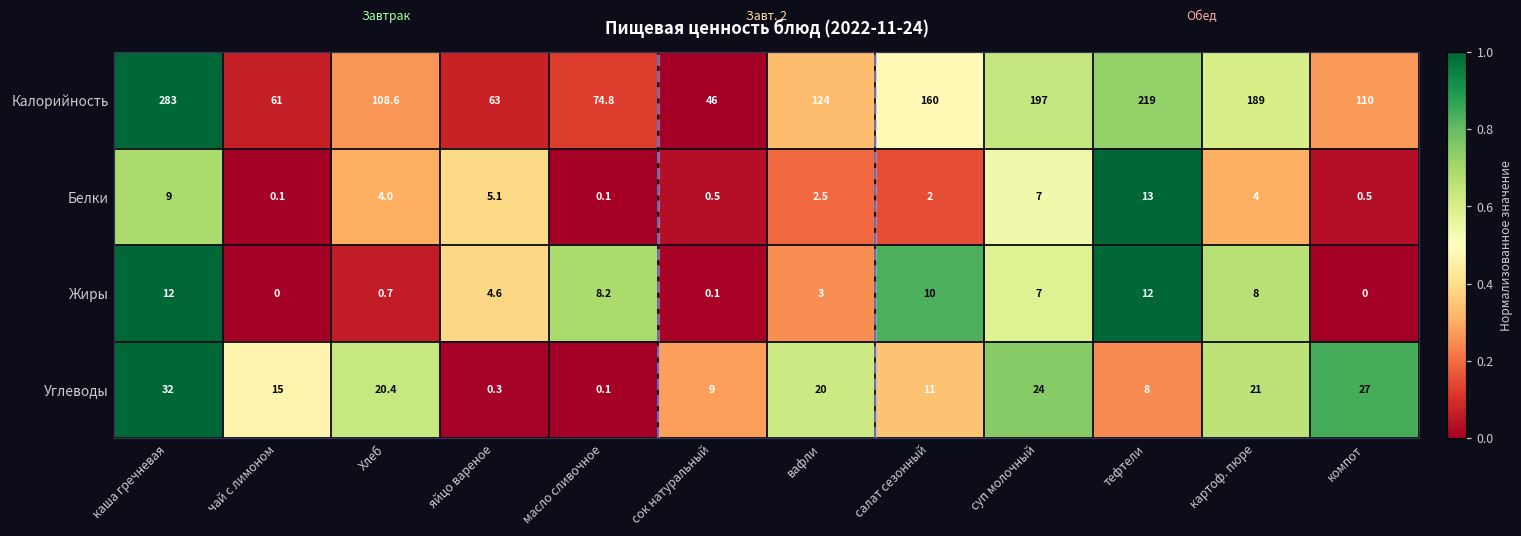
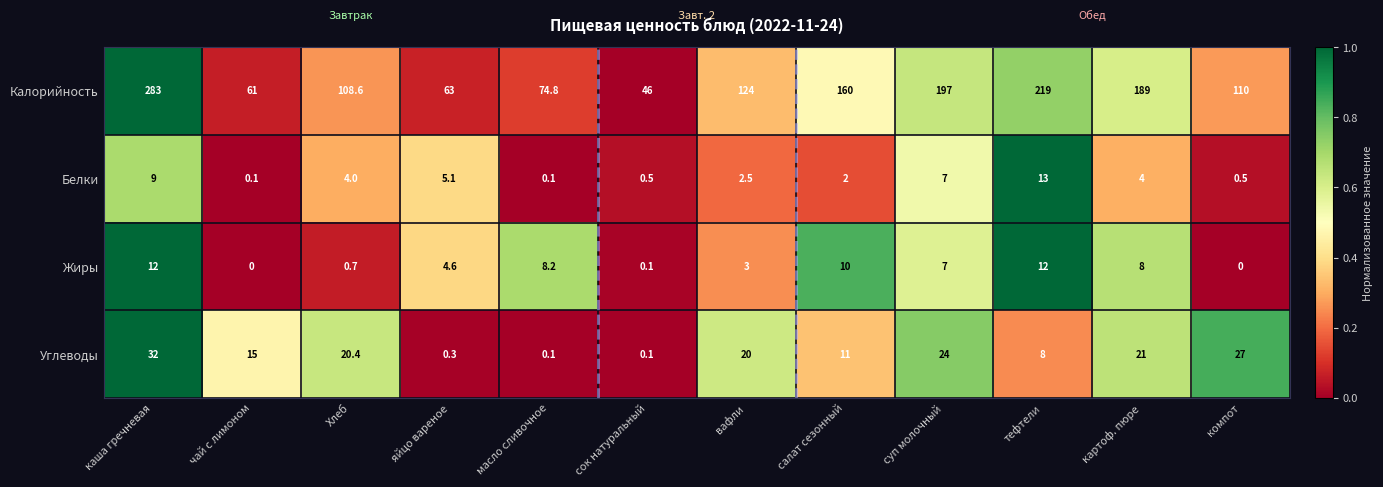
Углеводы, сок натуральный: 9 -> 0.1
